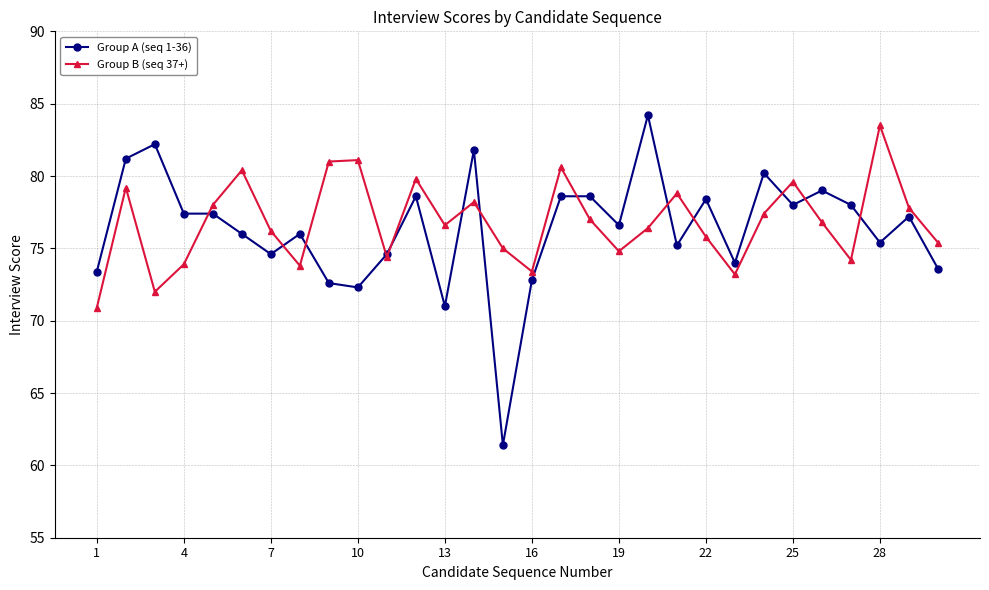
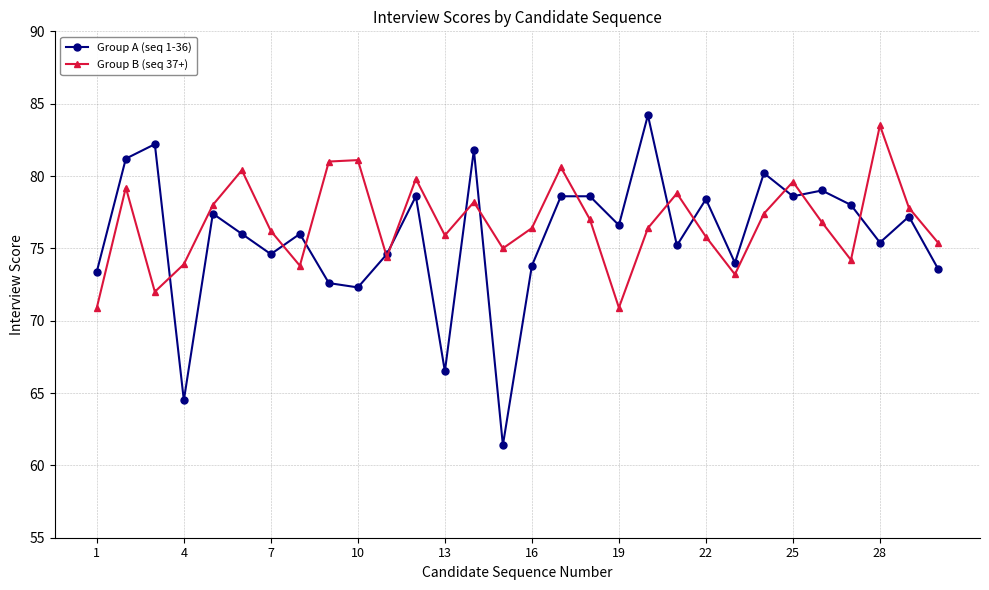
Group A (seq 1-36), 4: 77.4 -> 64.5
Group A (seq 1-36), 13: 71.0 -> 66.5
Group B (seq 37+), 13: 76.6 -> 75.9
Group A (seq 1-36), 16: 72.8 -> 73.8
Group B (seq 37+), 16: 73.4 -> 76.4
Group B (seq 37+), 19: 74.8 -> 70.9
Group A (seq 1-36), 25: 78.0 -> 78.6
